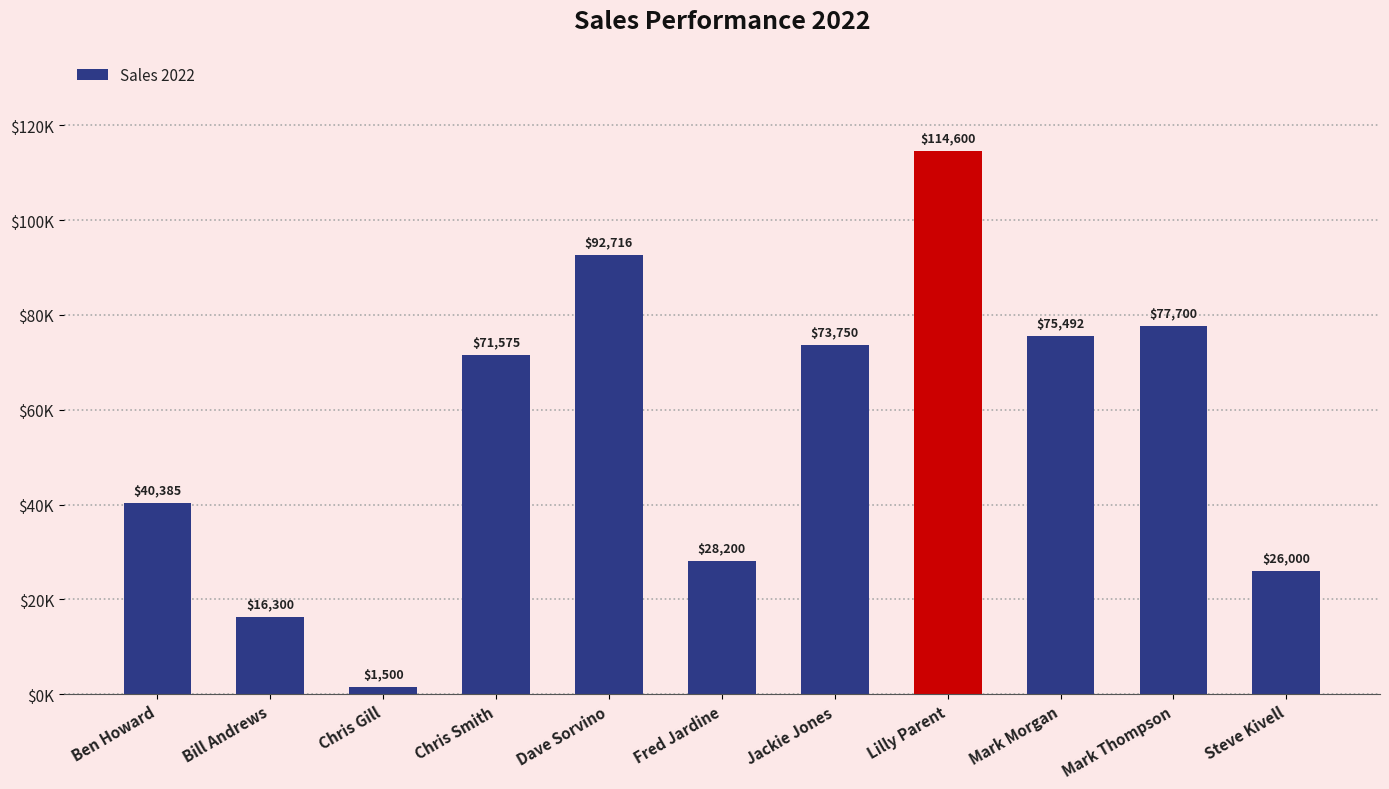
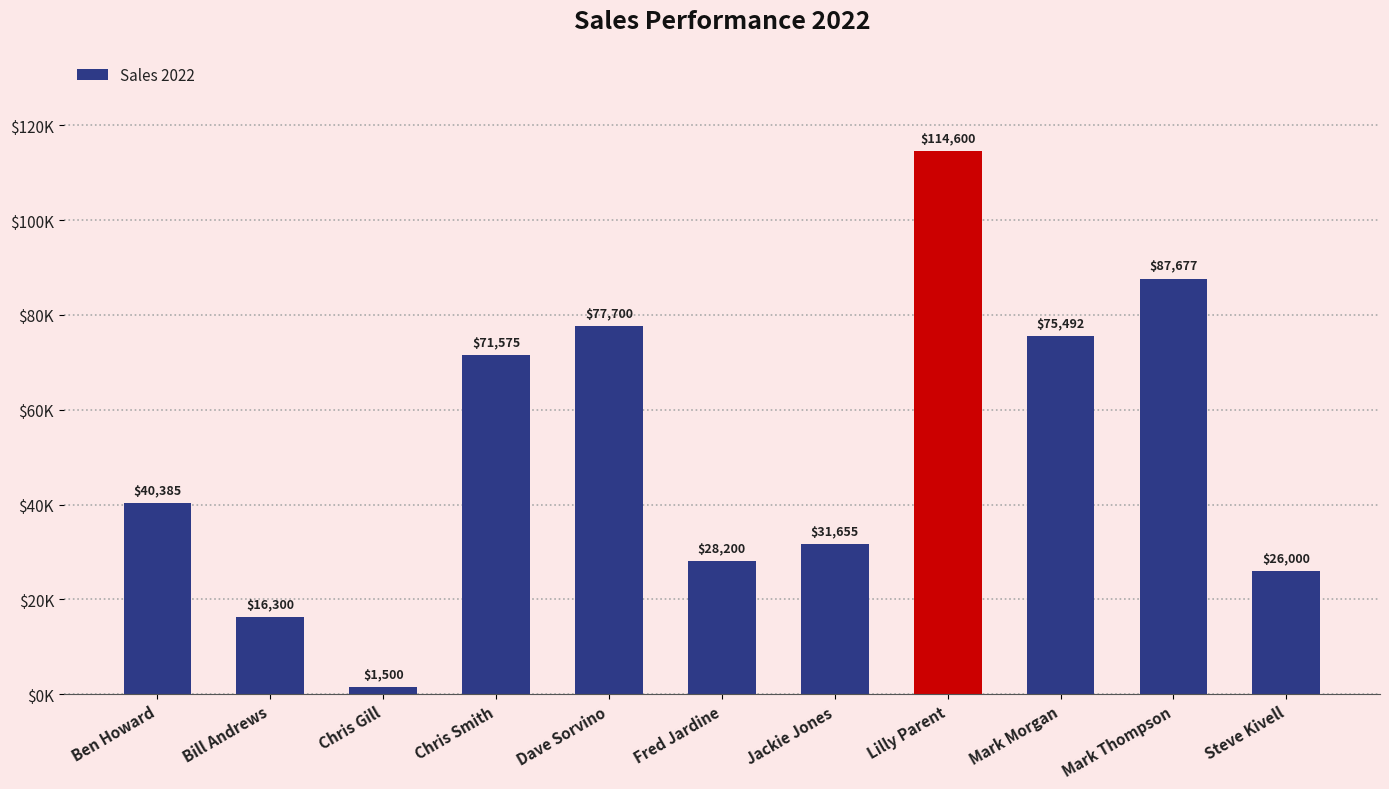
Dave Sorvino: $92,716 -> $77,700
Jackie Jones: $73,750 -> $31,655
Mark Thompson: $77,700 -> $87,677
